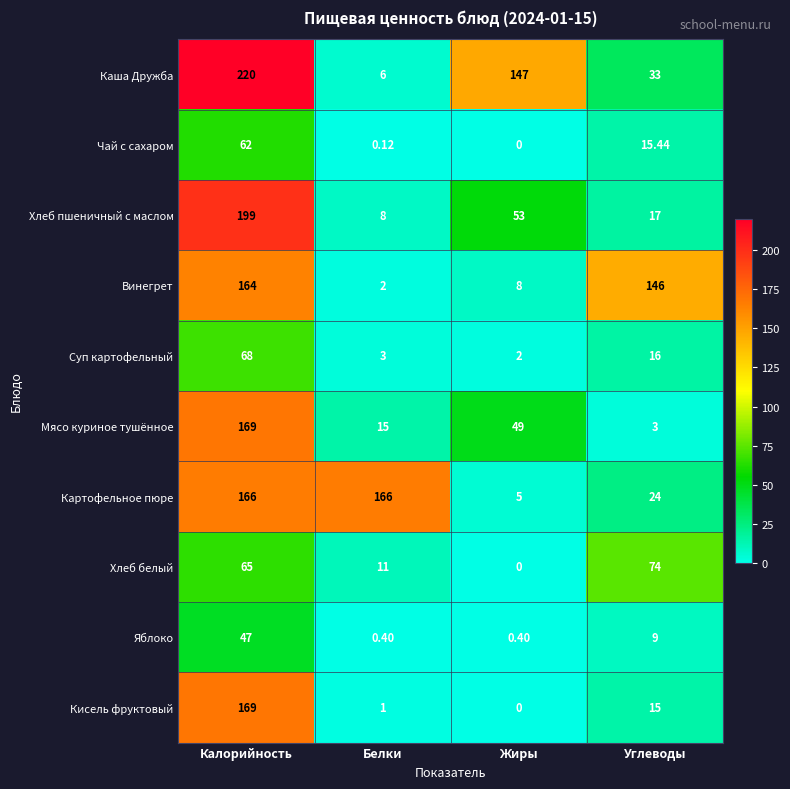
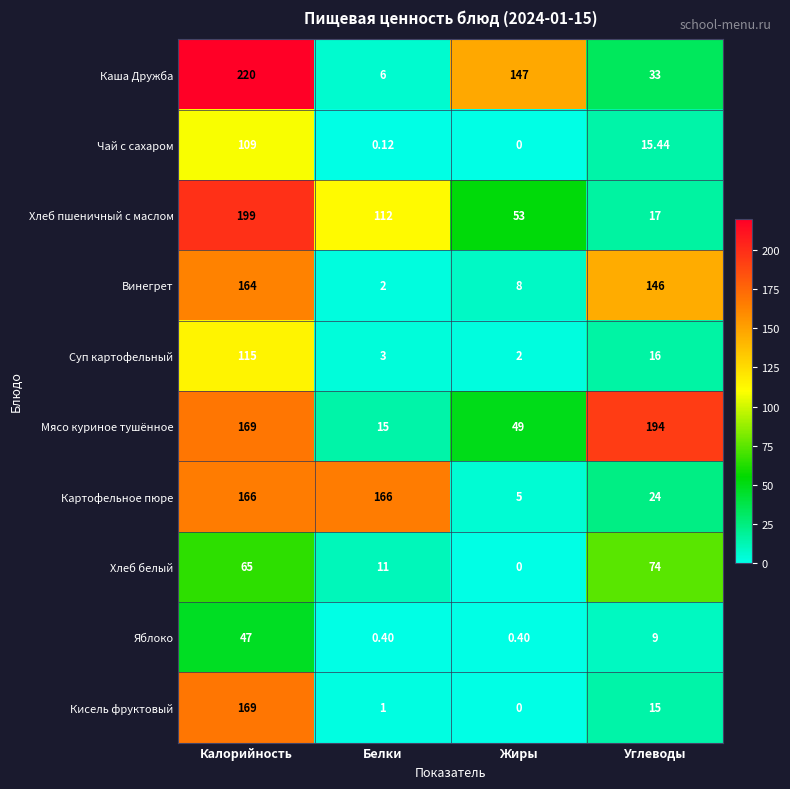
Чай с сахаром, Калорийность: 62 -> 109
Хлеб пшеничный с маслом, Белки: 8 -> 112
Суп картофельный, Калорийность: 68 -> 115
Мясо куриное тушённое, Углеводы: 3 -> 194
